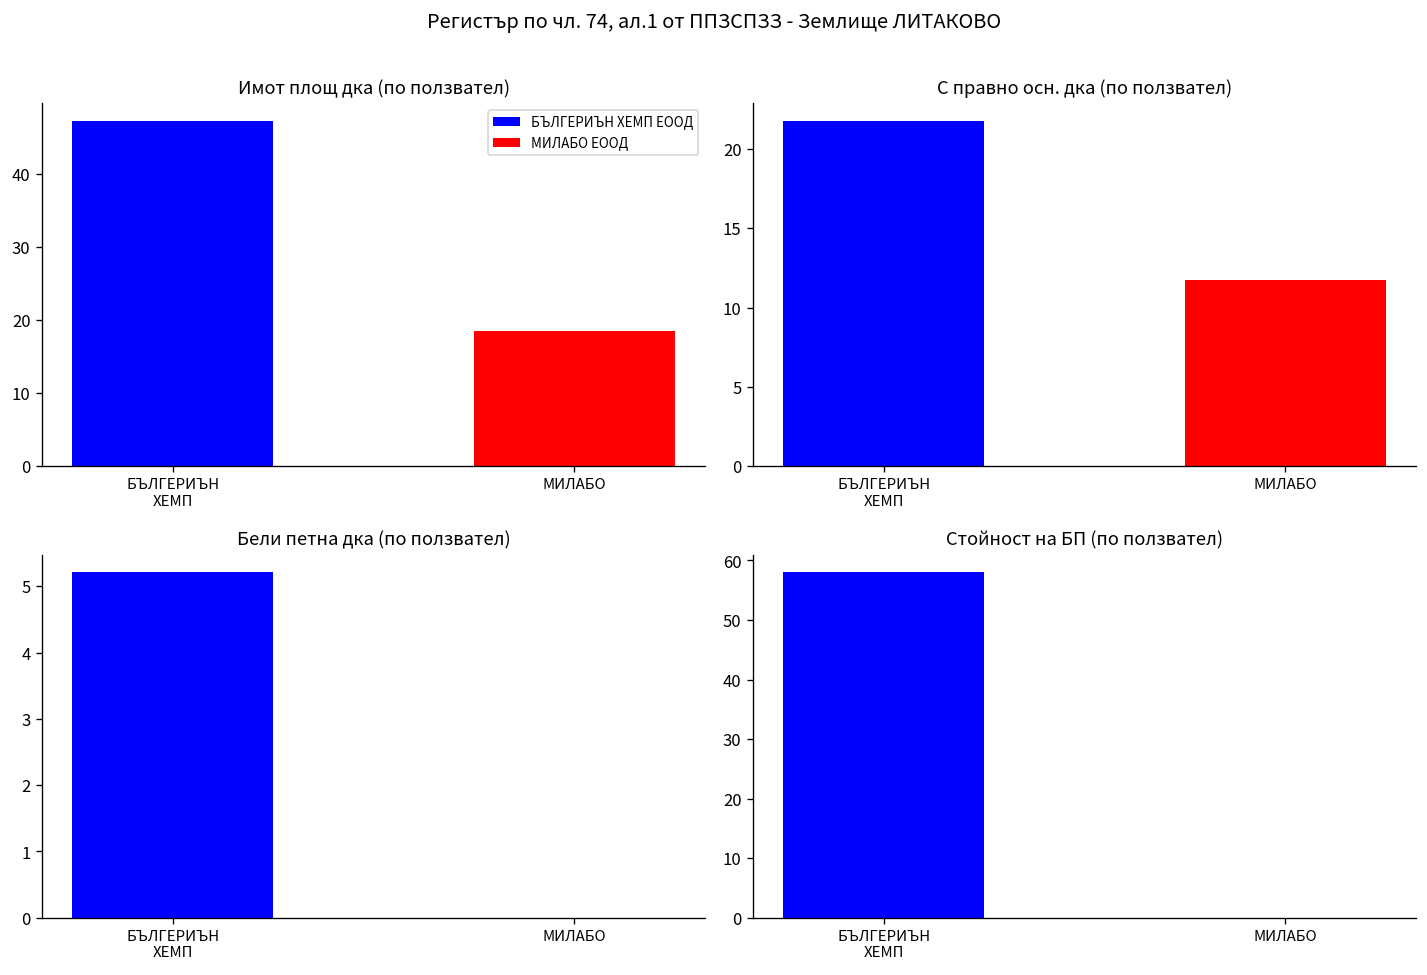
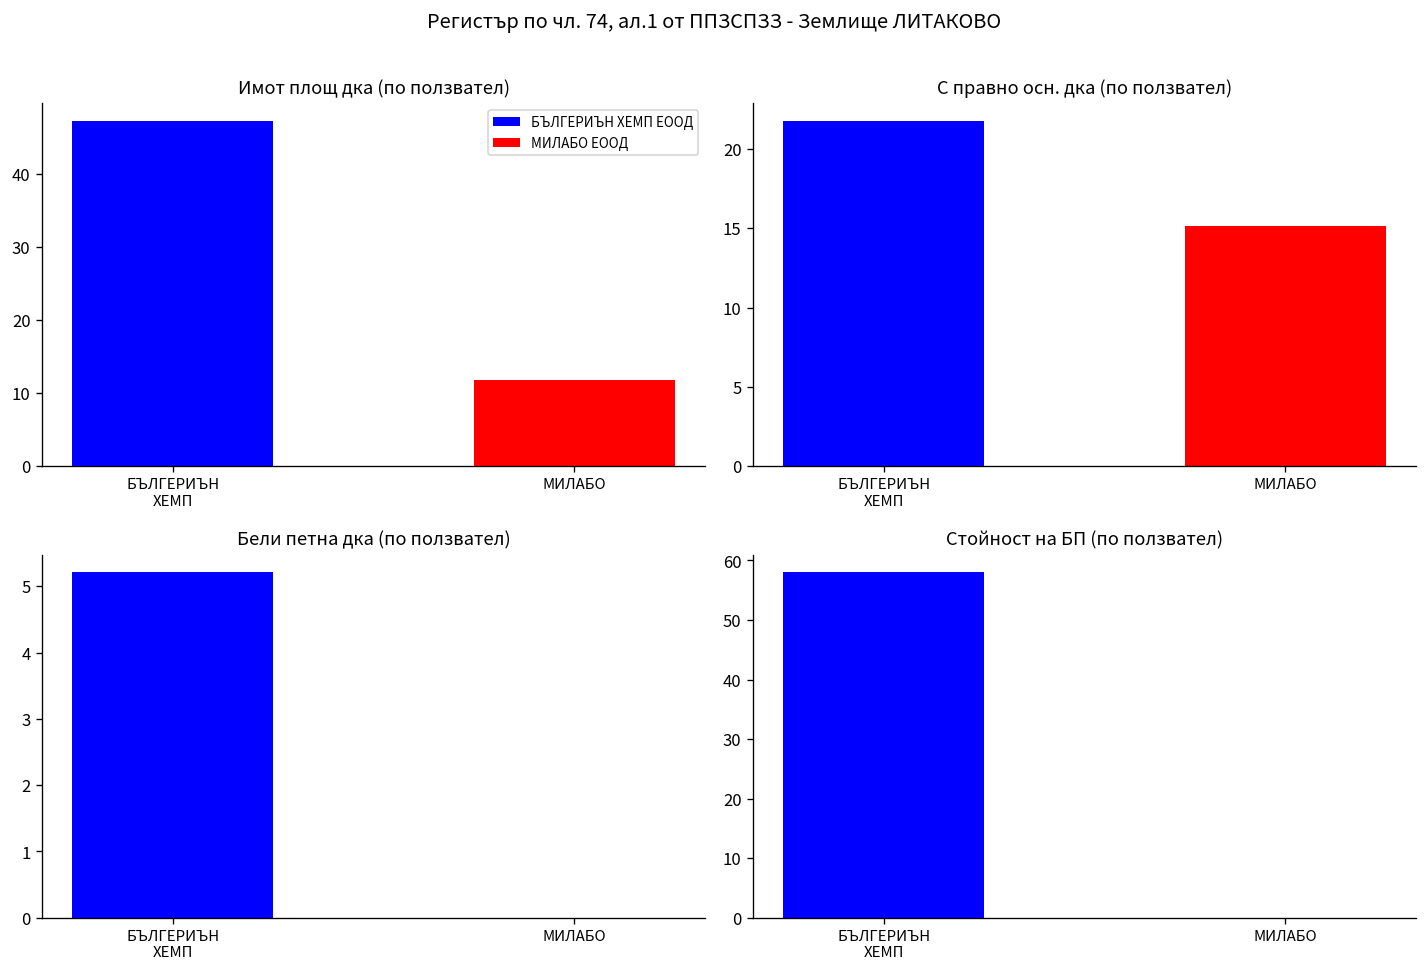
Имот площ дка (по ползвател), МИЛАБО: 18 -> 12
С правно осн. дка (по ползвател), МИЛАБО: 11.7 -> 15.2
